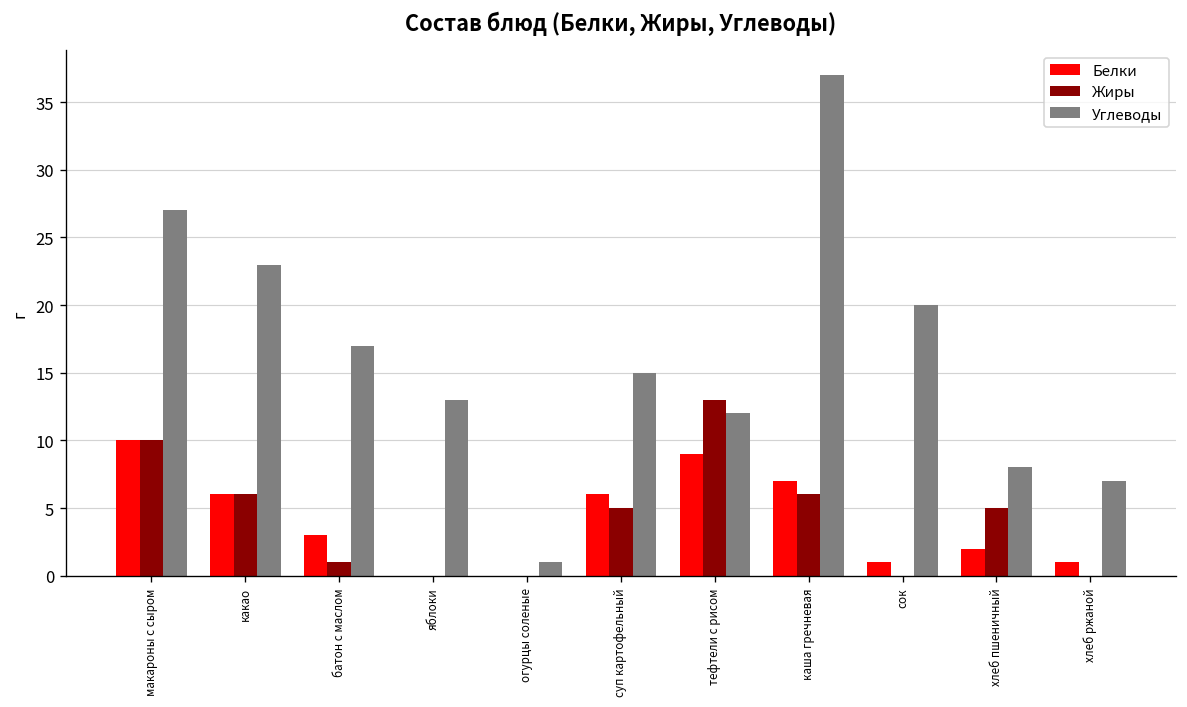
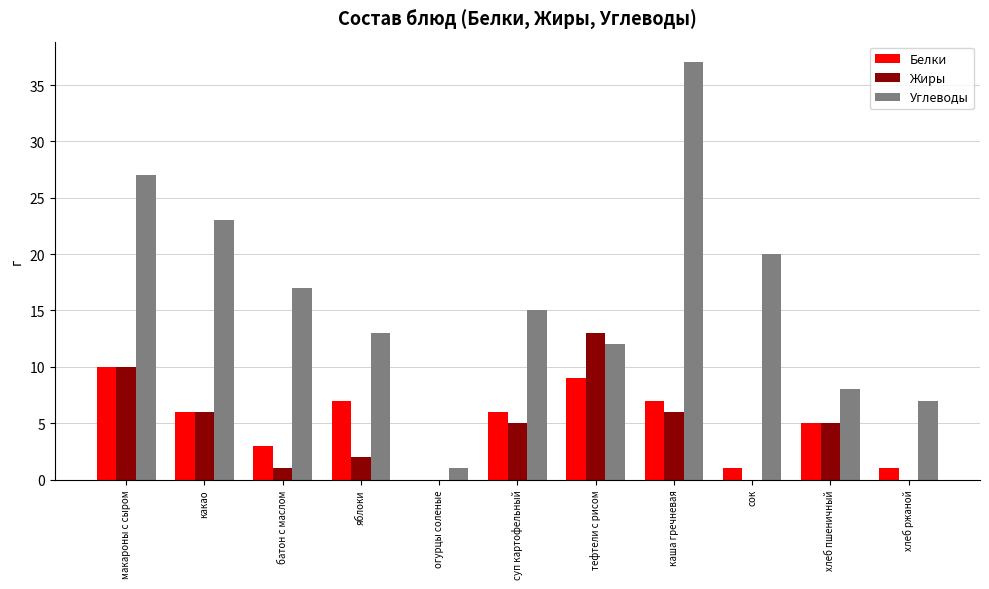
Белки, яблоки: 0 -> 7
Жиры, яблоки: 0 -> 2
Белки, хлеб пшеничный: 2 -> 5
